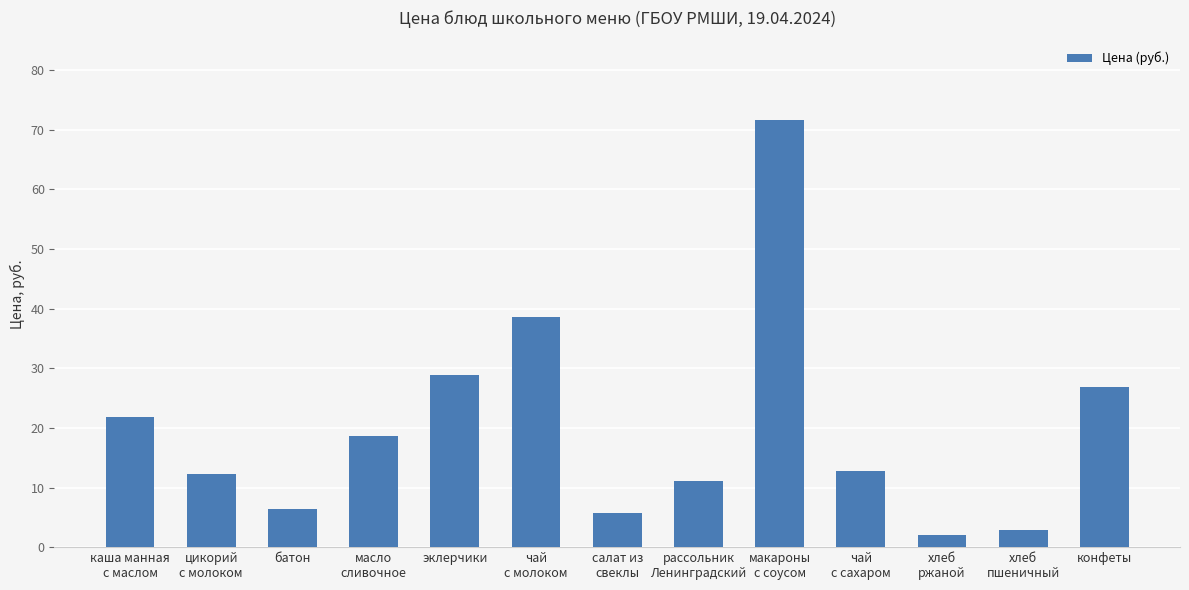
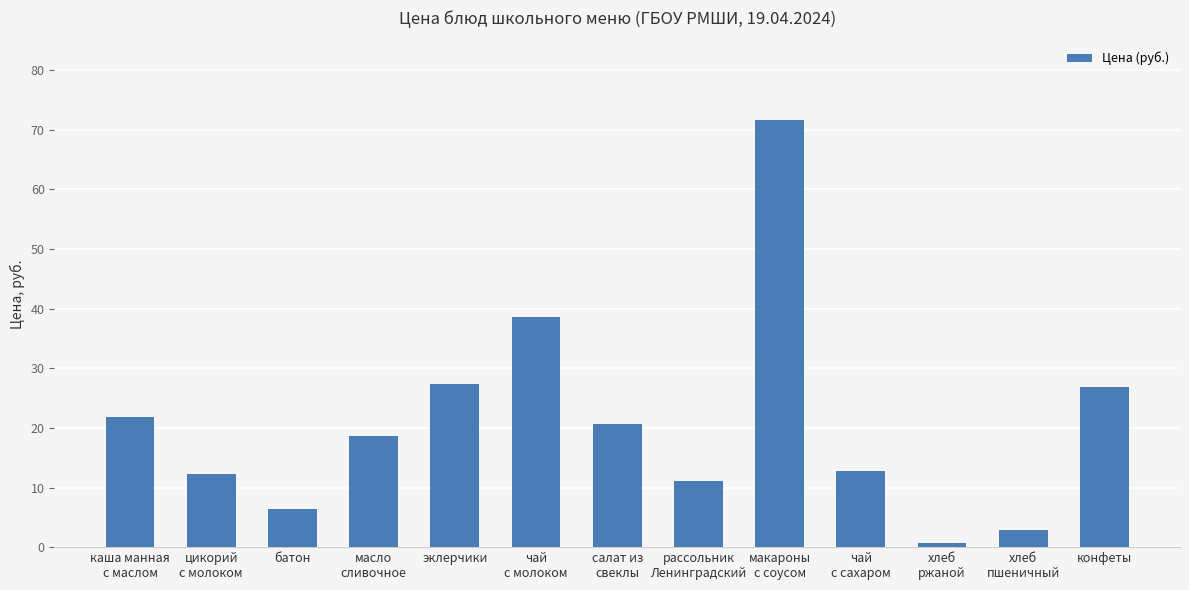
эклерчики: 29 -> 27
салат из свеклы: 6 -> 21
хлеб ржаной: 2 -> 1
